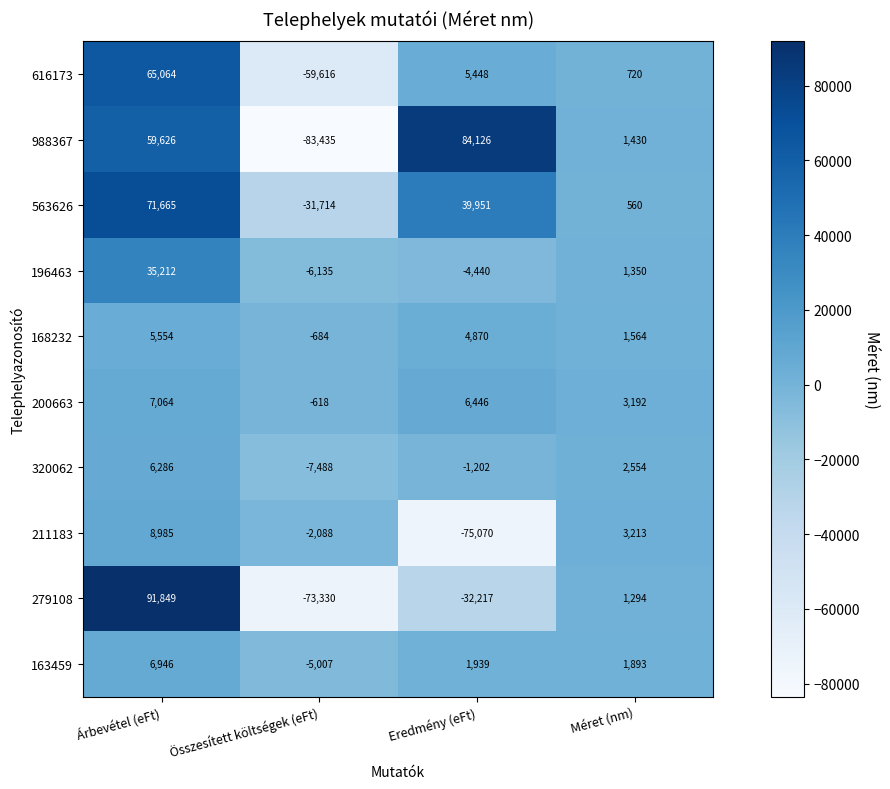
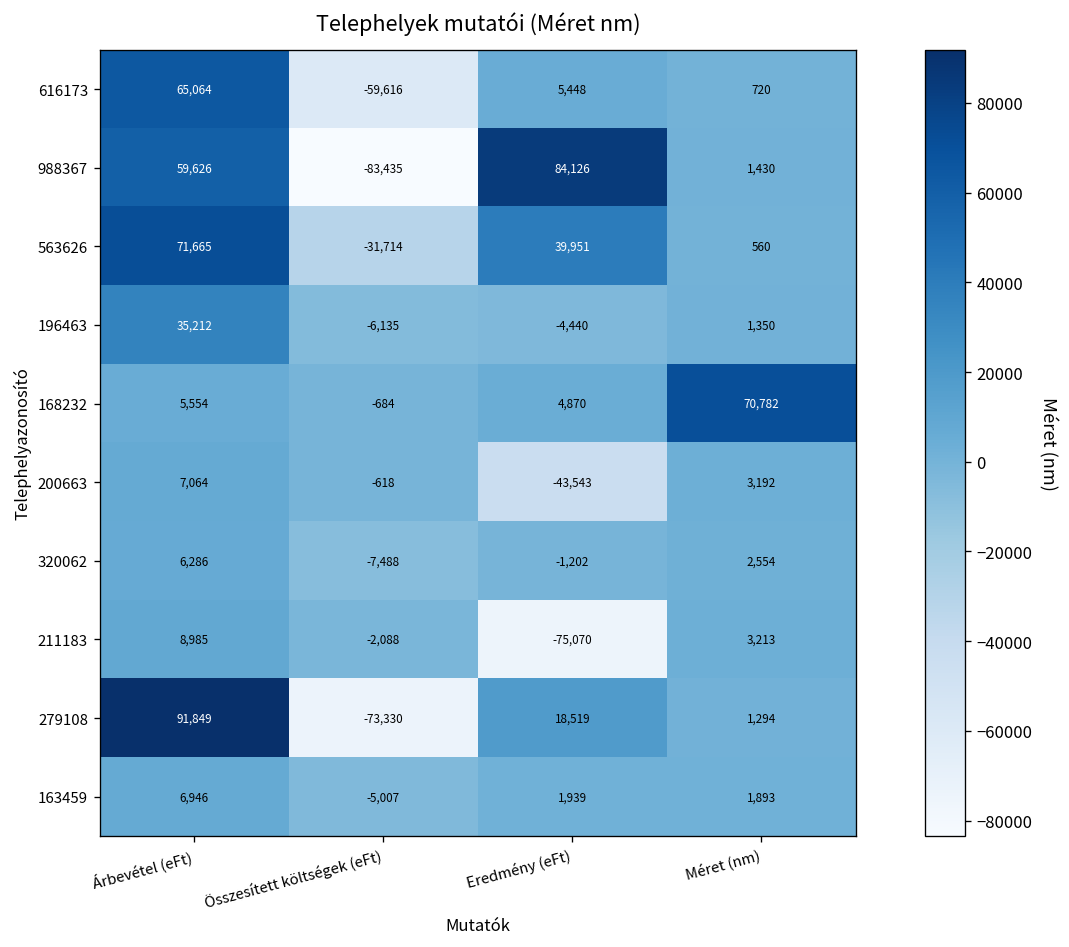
168232, Méret (nm): 1,564 -> 70,782
200663, Eredmény (eFt): 6,446 -> -43,543
279108, Eredmény (eFt): -32,217 -> 18,519
